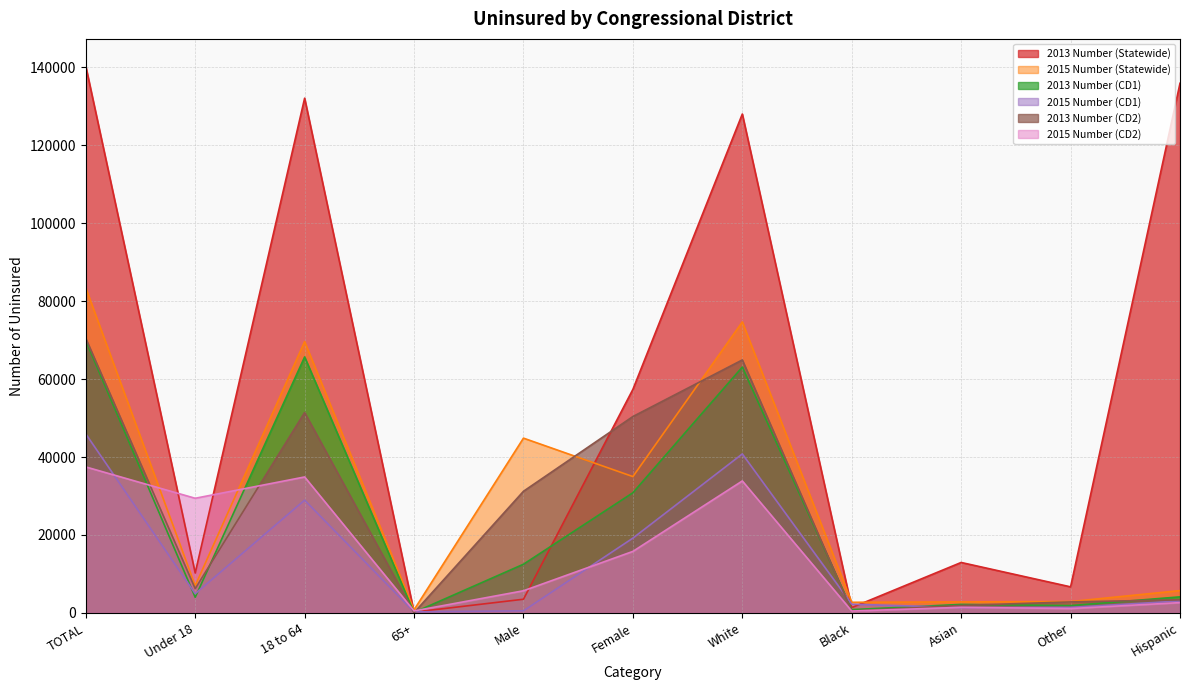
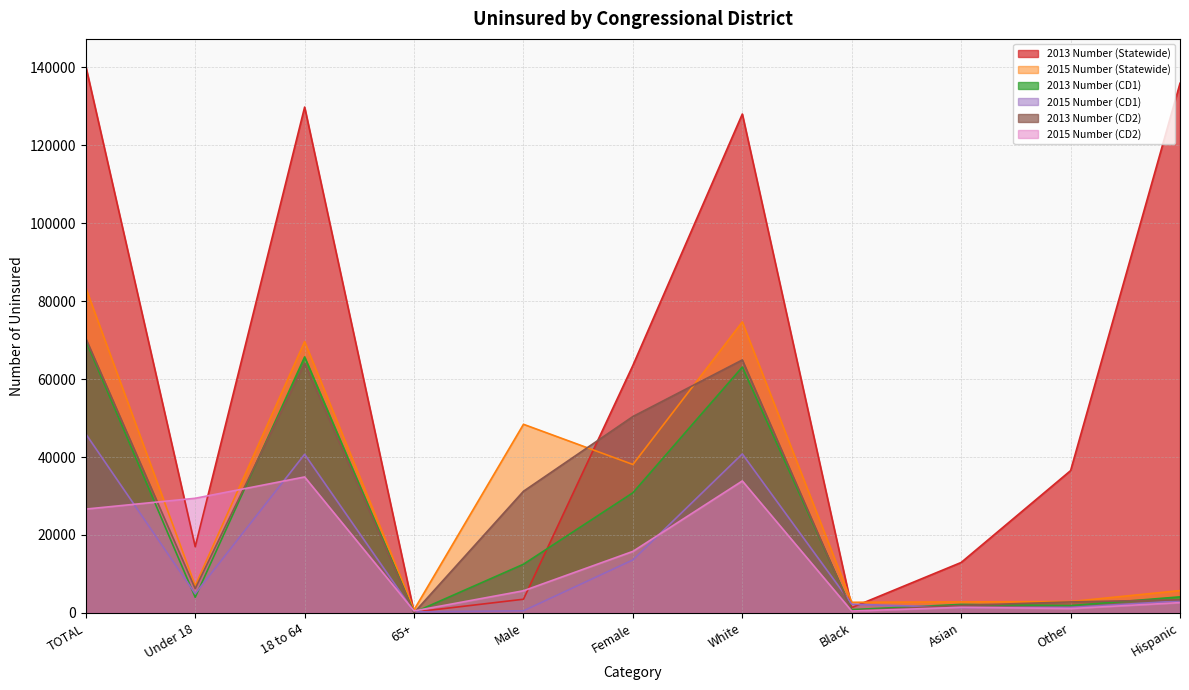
2015 Number (CD2), TOTAL: 37000 -> 27000
2013 Number (Statewide), Under 18: 10000 -> 17000
2013 Number (Statewide), 18 to 64: 132000 -> 130000
2015 Number (CD1), 18 to 64: 29000 -> 41000
2013 Number (CD2), 18 to 64: 51000 -> 64000
2015 Number (Statewide), Male: 45000 -> 48000
2013 Number (Statewide), Female: 57000 -> 64000
2015 Number (Statewide), Female: 35000 -> 38000
2015 Number (CD1), Female: 19000 -> 14000
2013 Number (Statewide), Other: 7000 -> 37000
